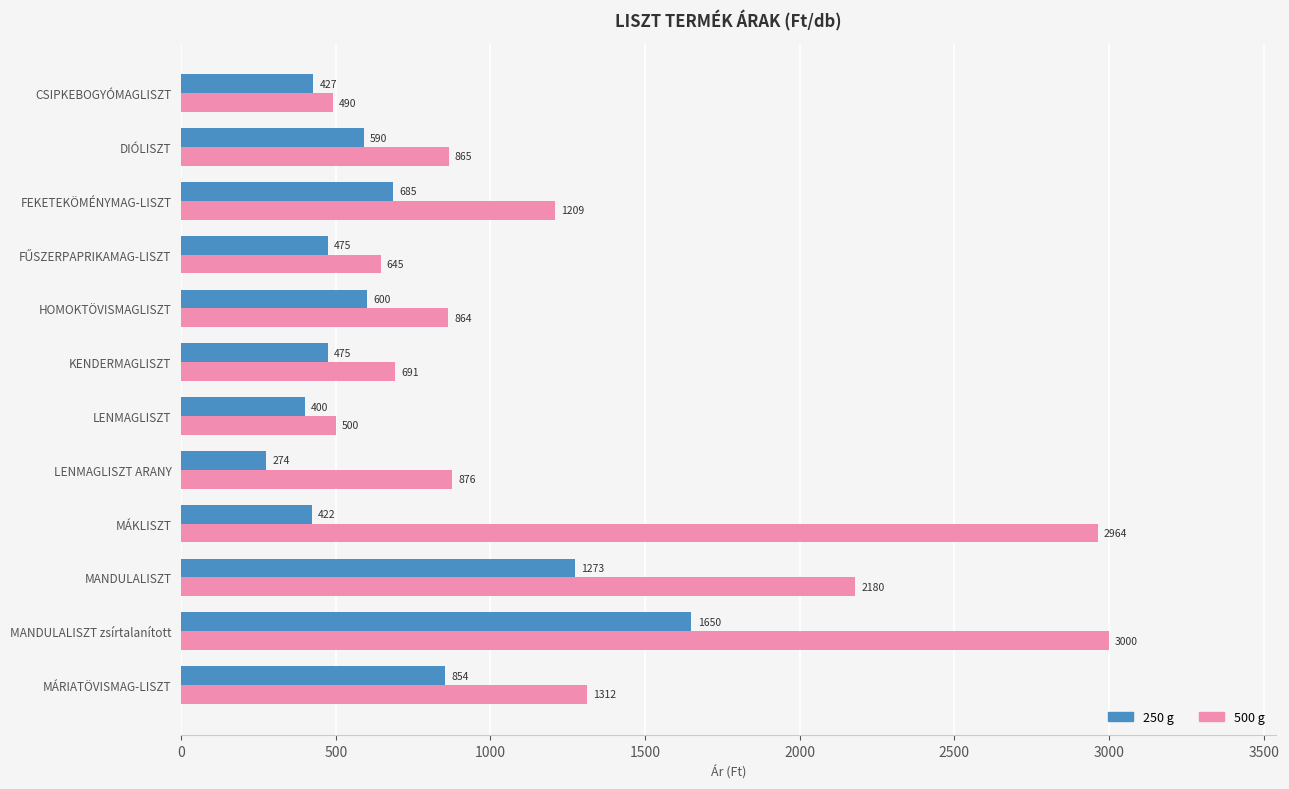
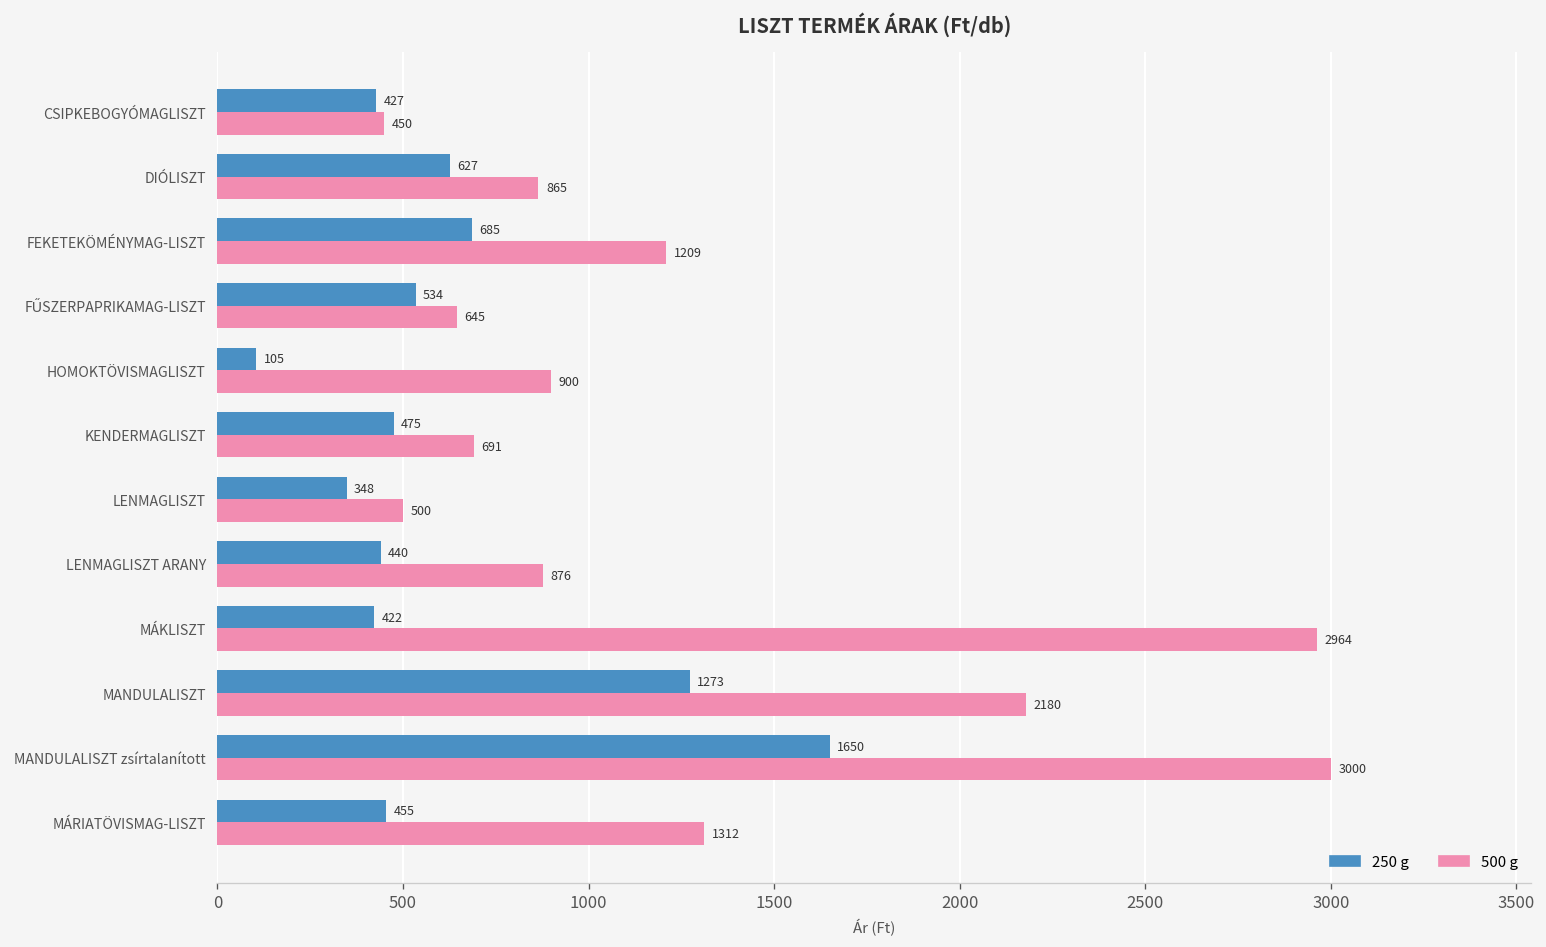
500 g, CSIPKEBOGYÓMAGLISZT: 490 -> 450
250 g, DIÓLISZT: 590 -> 627
250 g, FŰSZERPAPRIKAMAG-LISZT: 475 -> 534
250 g, HOMOKTÖVISMAGLISZT: 600 -> 105
500 g, HOMOKTÖVISMAGLISZT: 864 -> 900
250 g, LENMAGLISZT: 400 -> 348
250 g, LENMAGLISZT ARANY: 274 -> 440
250 g, MÁRIATÖVISMAG-LISZT: 854 -> 455
